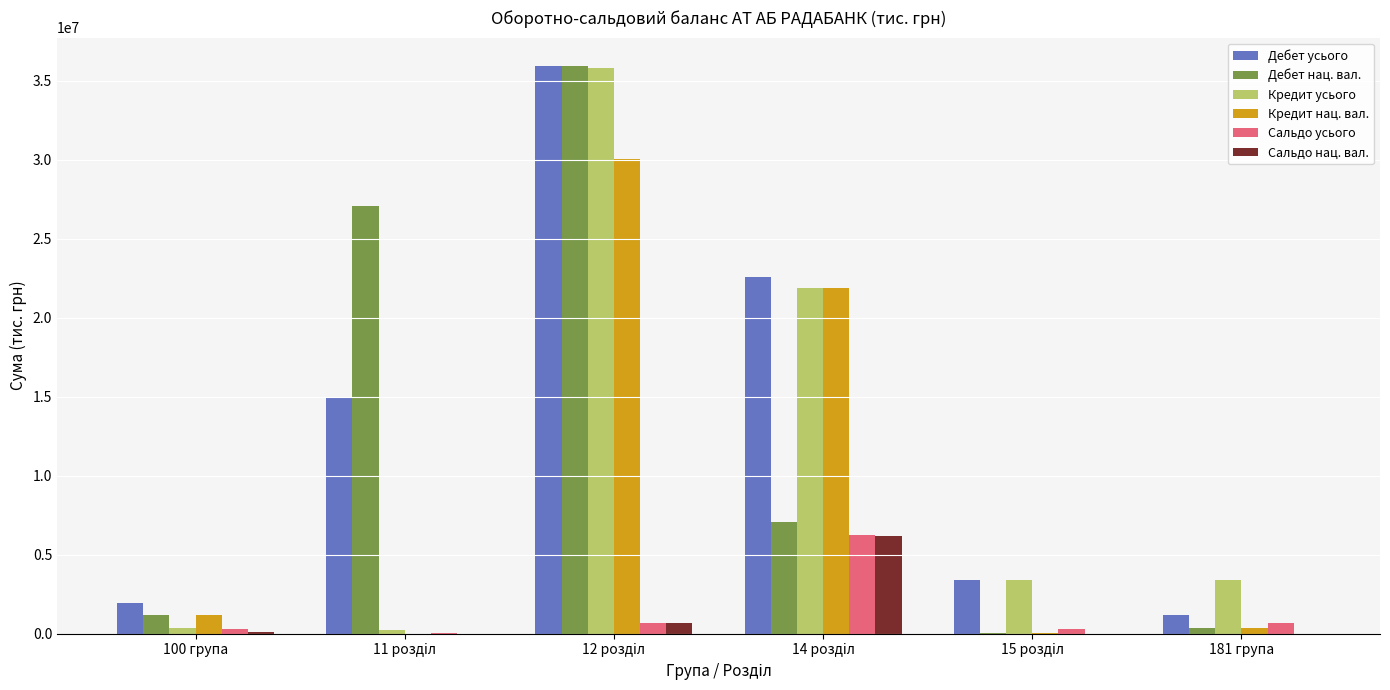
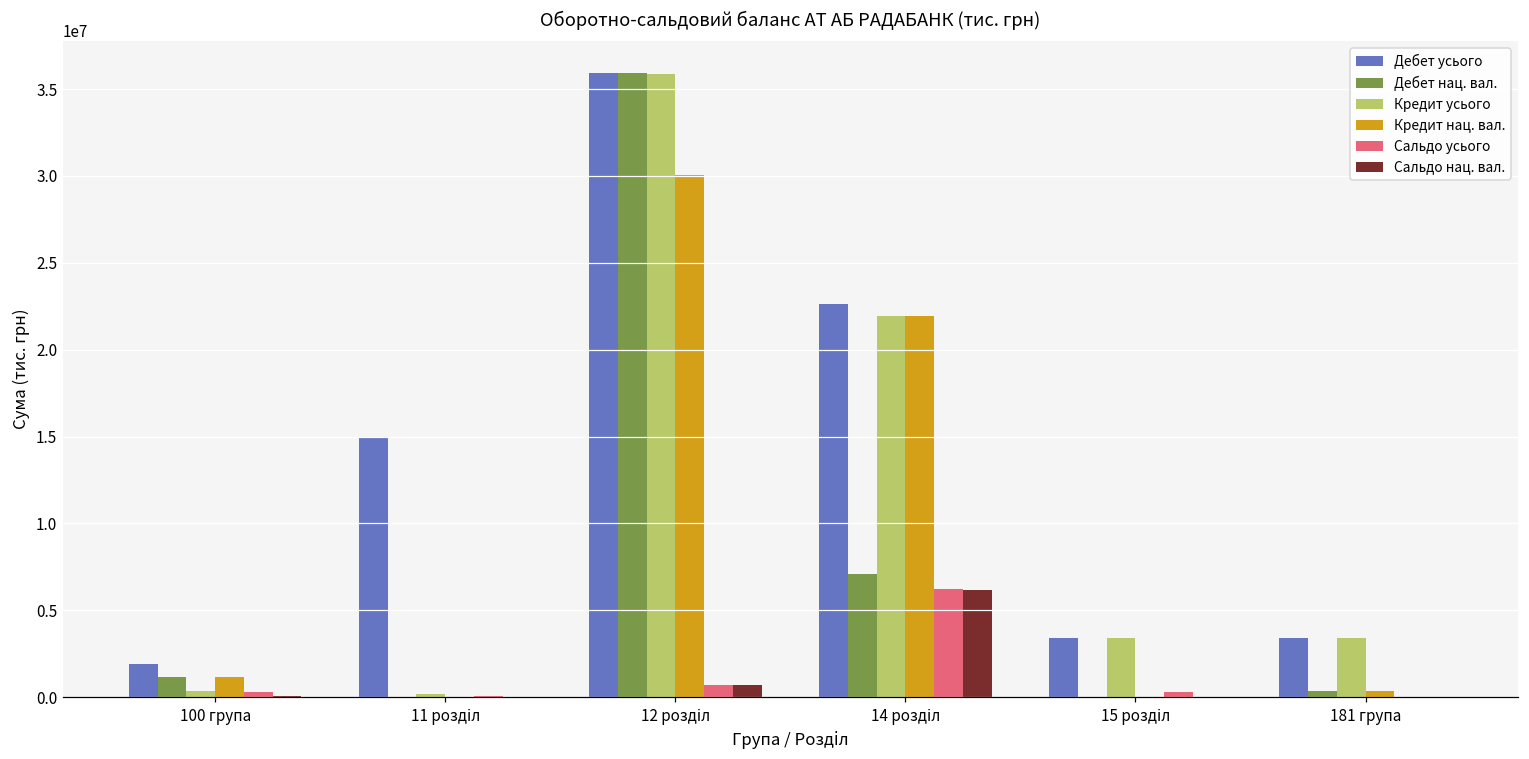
Дебет нац. вал., 11 розділ: 27100000 -> 0
Дебет усього, 181 група: 1200000 -> 3400000
Сальдо усього, 181 група: 700000 -> 0
